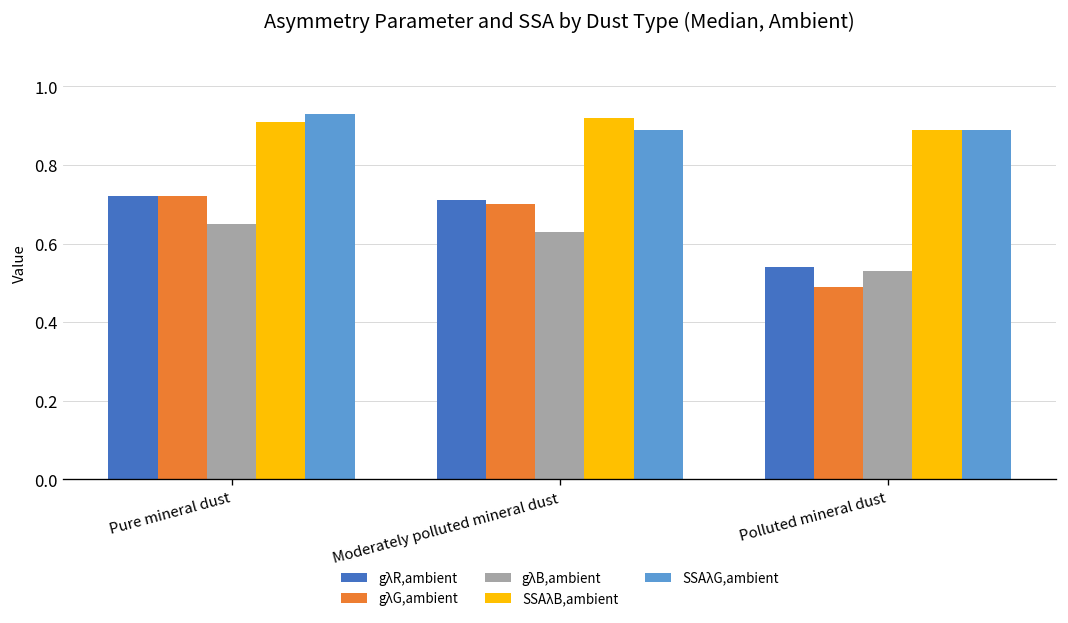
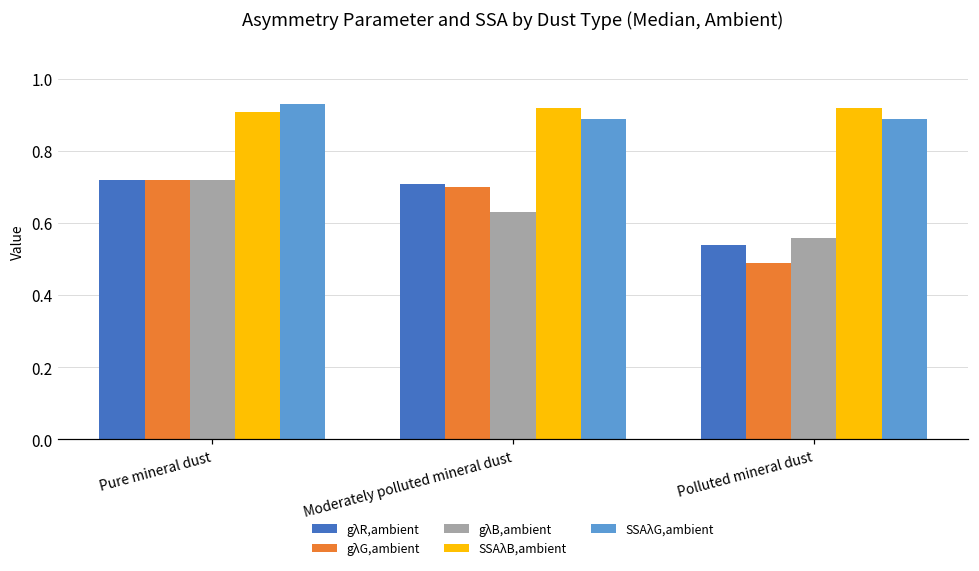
gλB,ambient, Pure mineral dust: 0.65 -> 0.72
gλB,ambient, Polluted mineral dust: 0.53 -> 0.56
SSAλB,ambient, Polluted mineral dust: 0.89 -> 0.92
